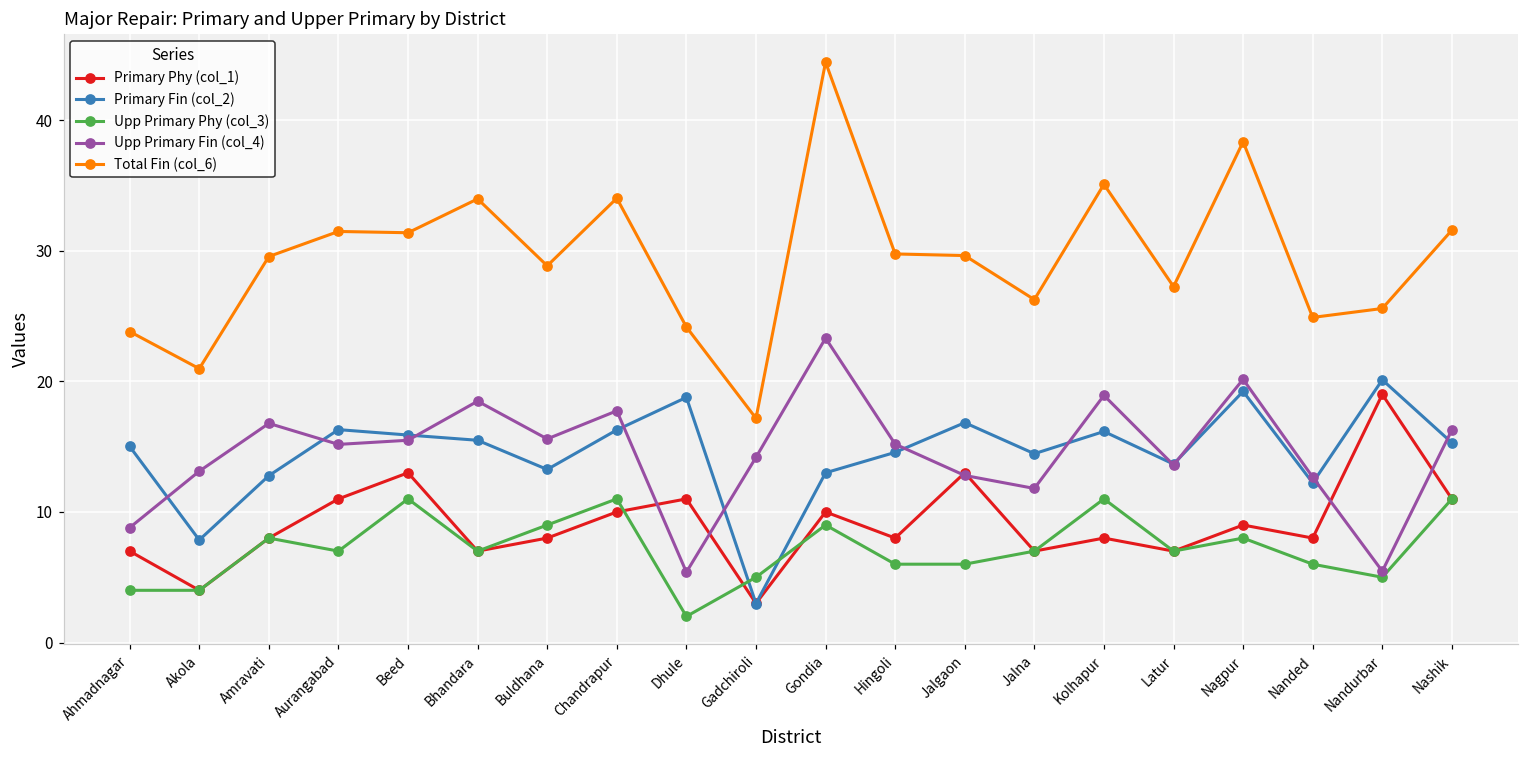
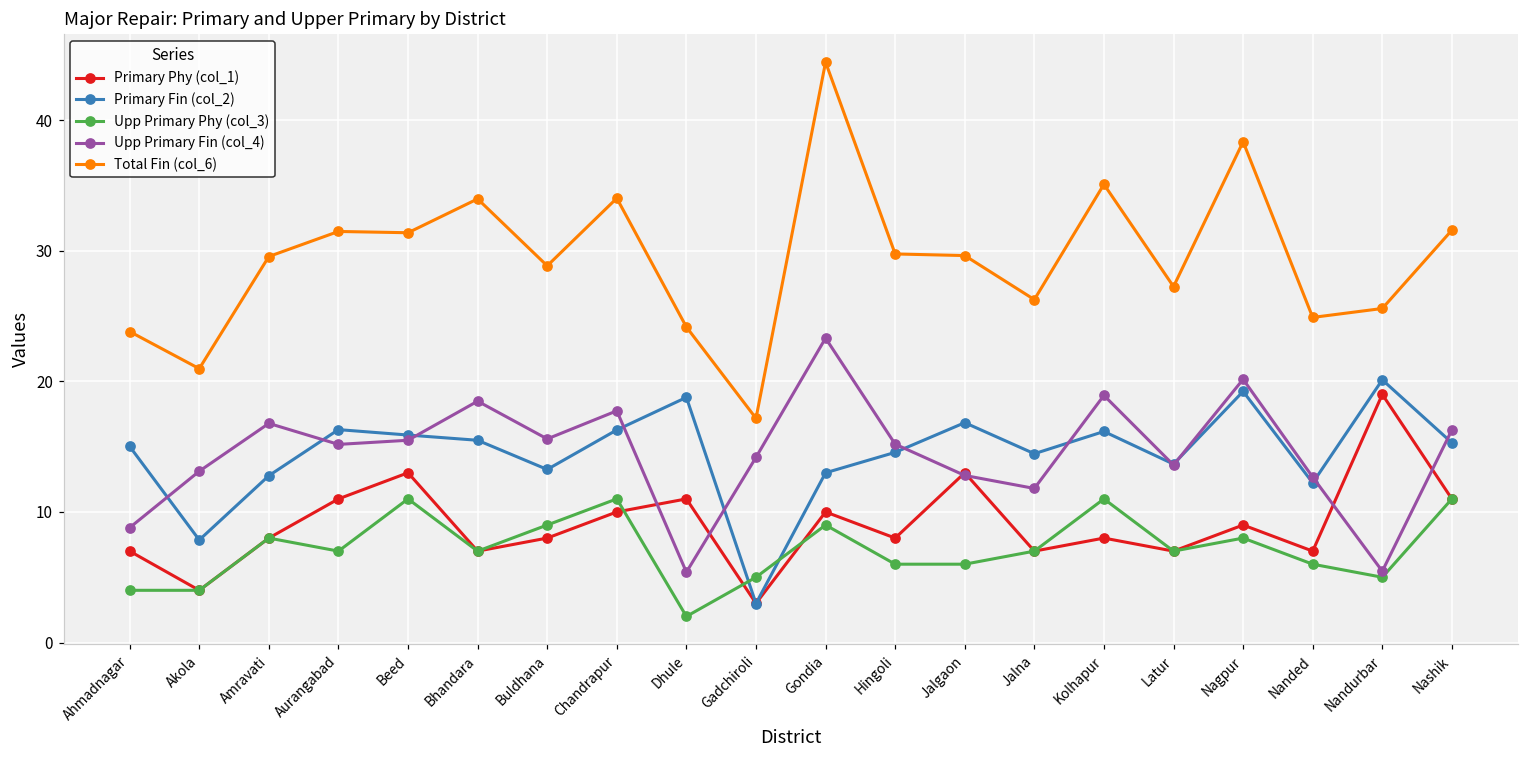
Primary Phy (col_1), Nanded: 8 -> 7
